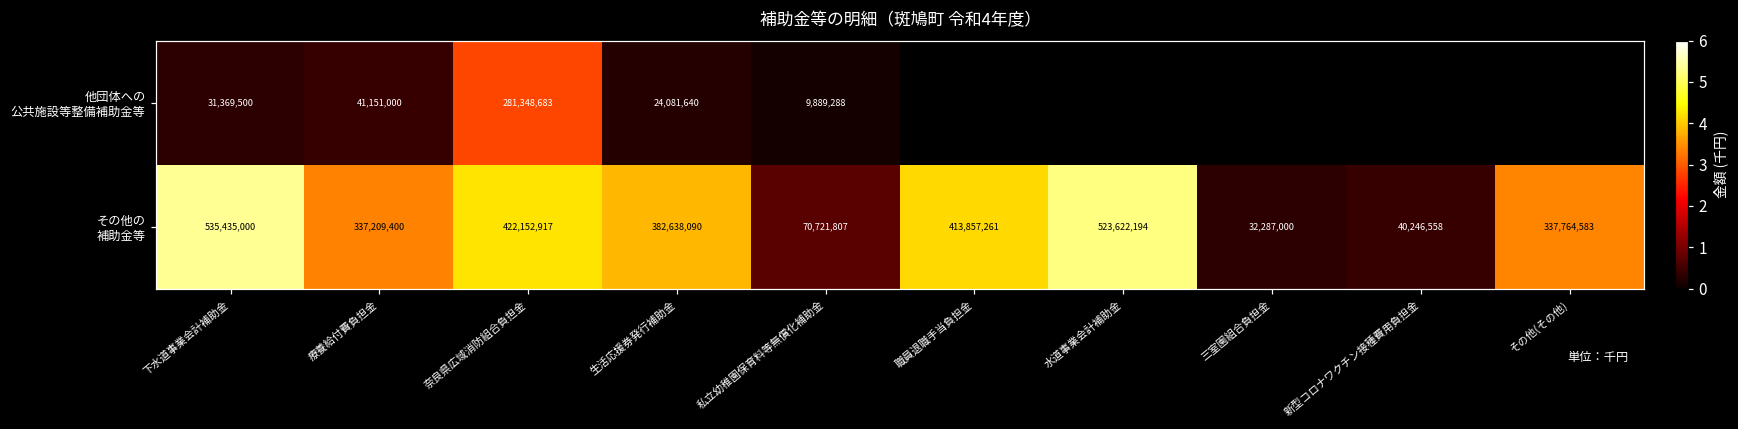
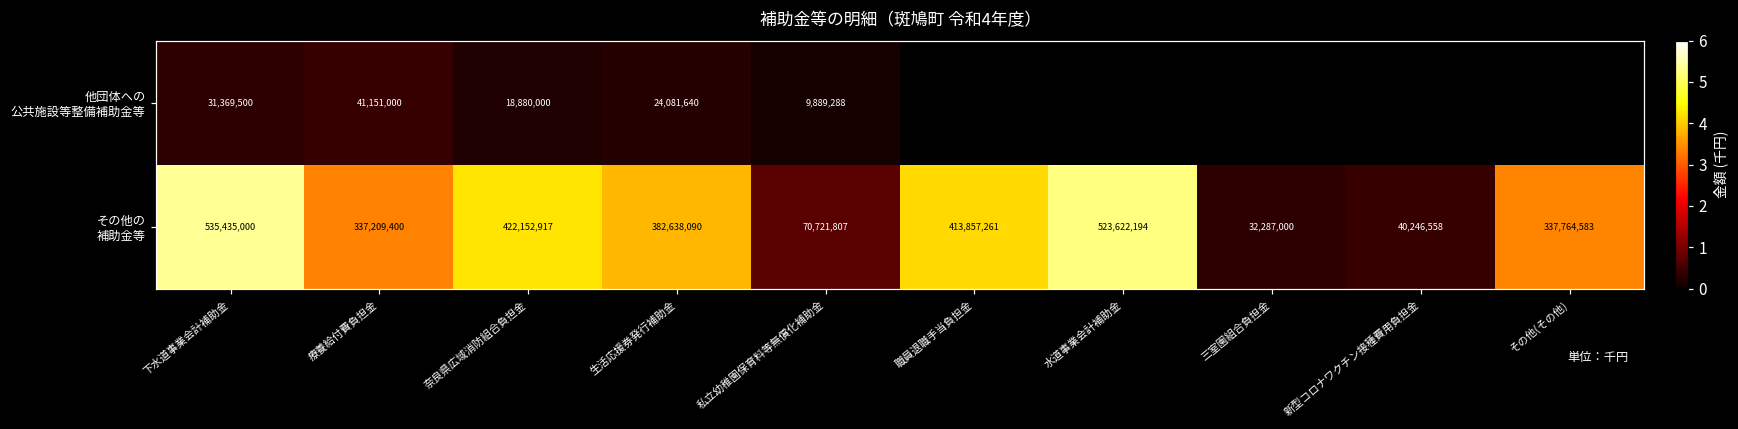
他団体への 公共施設等整備補助金等, 奈良県広域消防組合負担金: 281,348,683 -> 18,880,000
